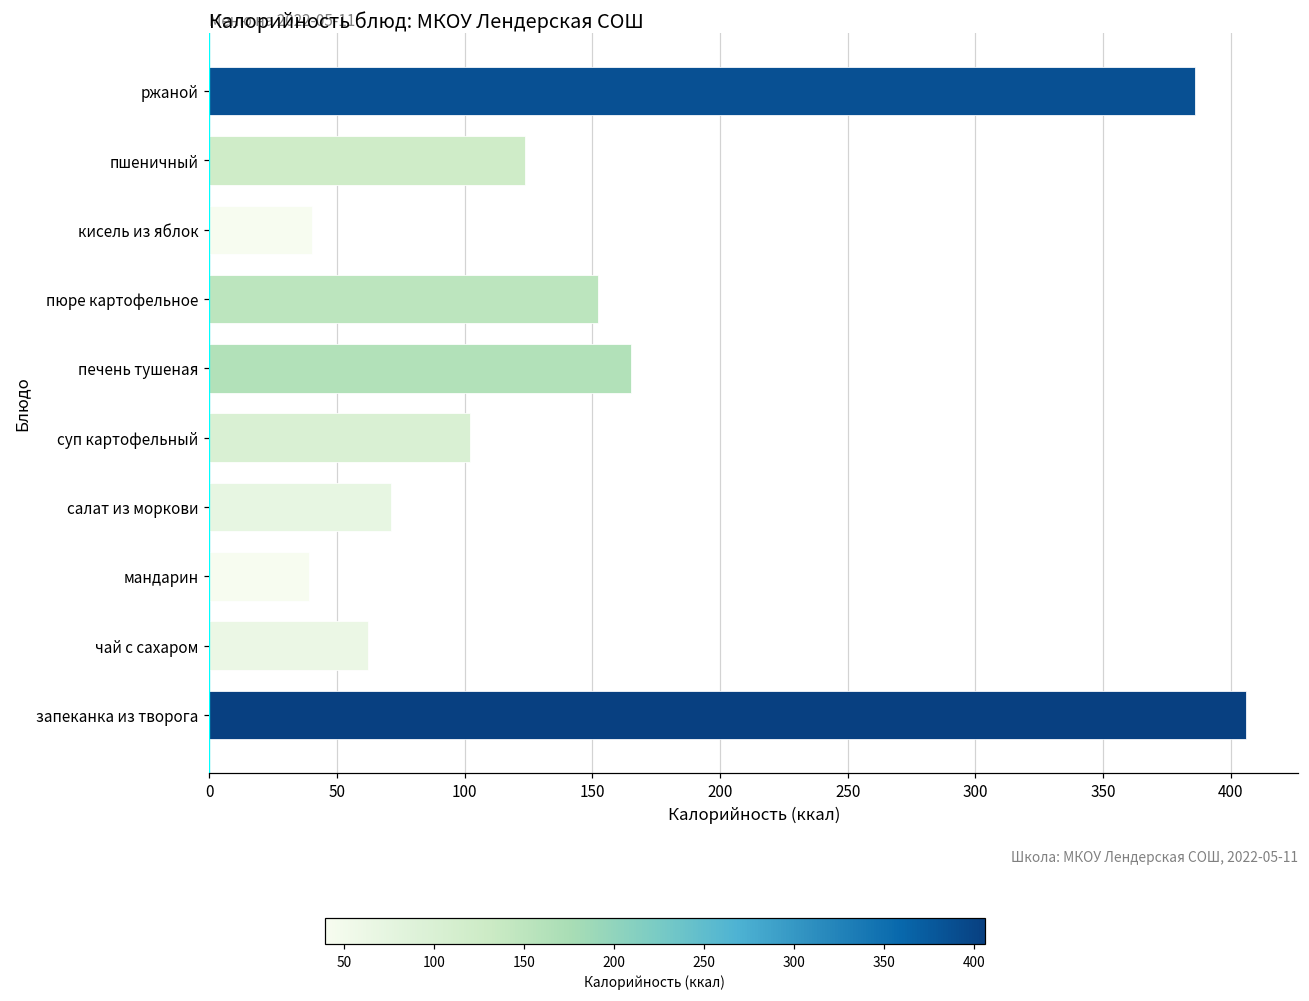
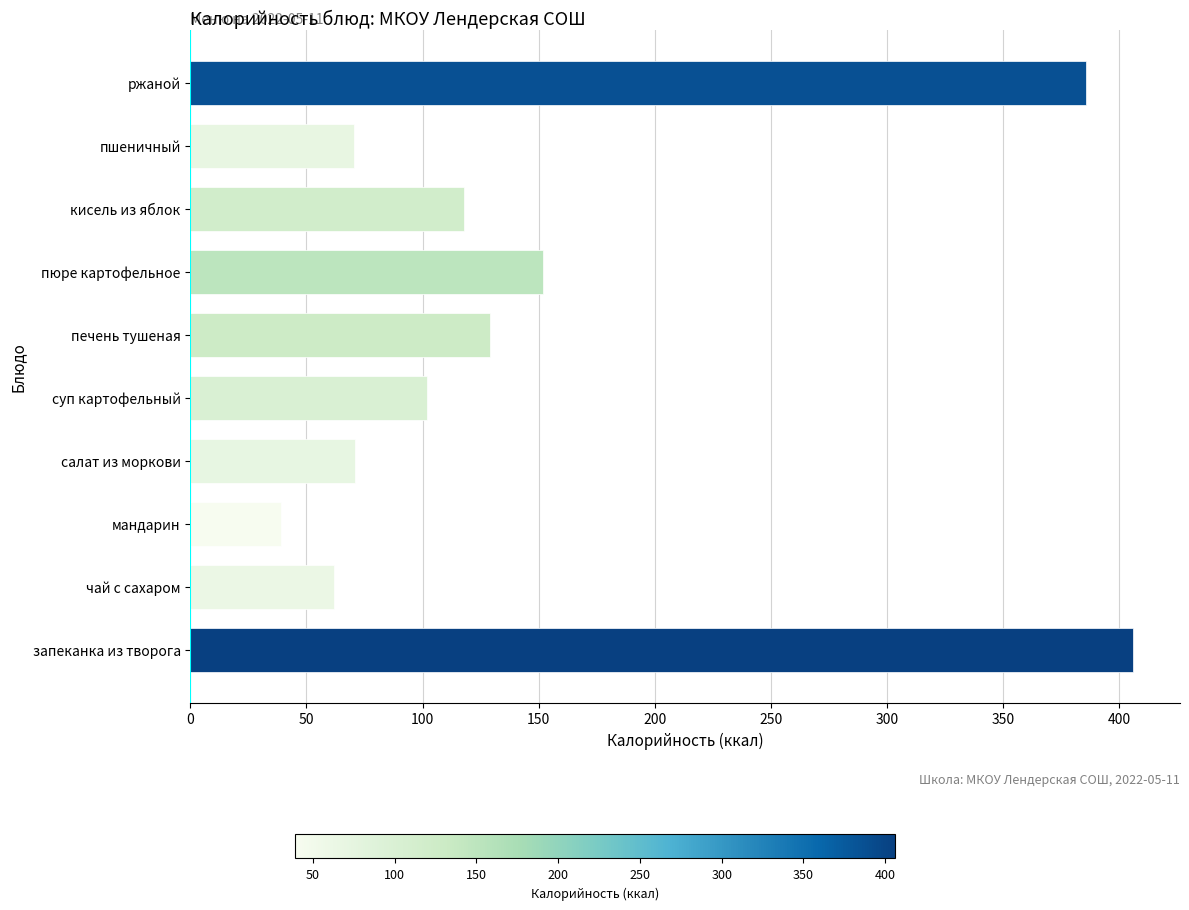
пшеничный: 124 -> 71
кисель из яблок: 40 -> 118
печень тушеная: 165 -> 129
